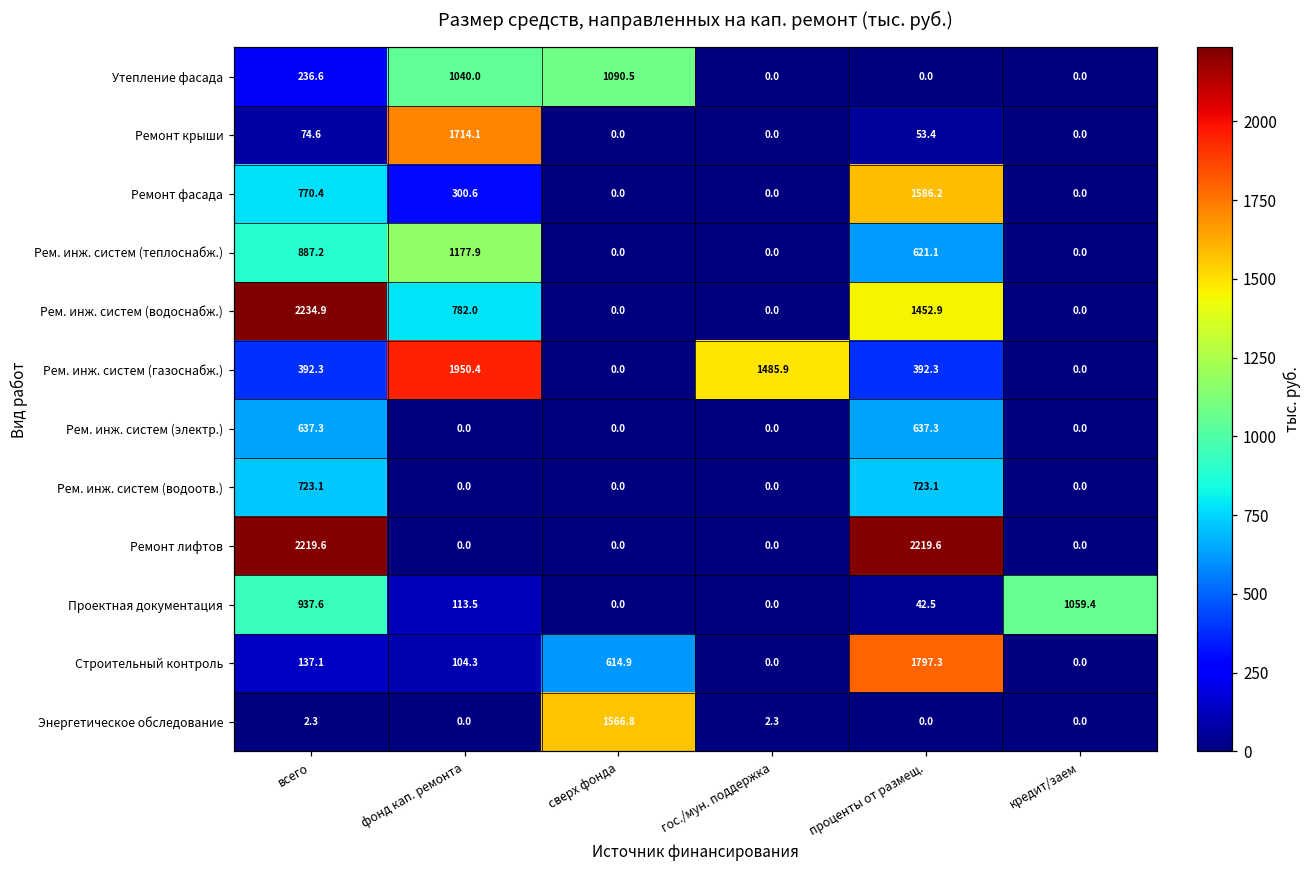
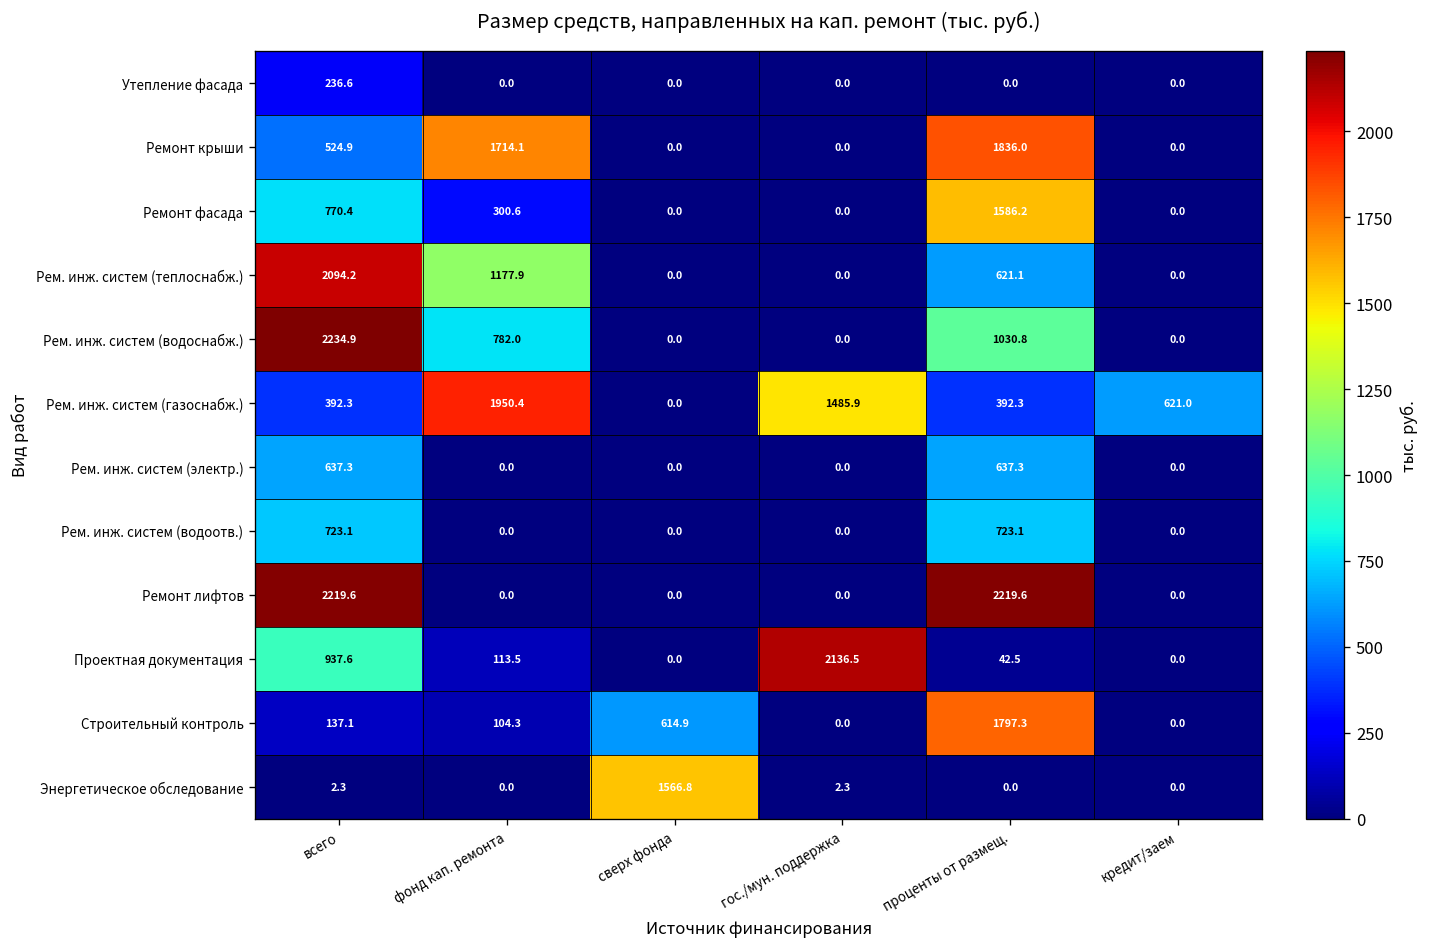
Утепление фасада, фонд кап. ремонта: 1040.0 -> 0.0
Утепление фасада, сверх фонда: 1090.5 -> 0.0
Ремонт крыши, всего: 74.6 -> 524.9
Ремонт крыши, проценты от размещ.: 53.4 -> 1836.0
Рем. инж. систем (теплоснабж.), всего: 887.2 -> 2094.2
Рем. инж. систем (водоснабж.), проценты от размещ.: 1452.9 -> 1030.8
Рем. инж. систем (газоснабж.), кредит/заем: 0.0 -> 621.0
Проектная документация, гос./мун. поддержка: 0.0 -> 2136.5
Проектная документация, кредит/заем: 1059.4 -> 0.0
